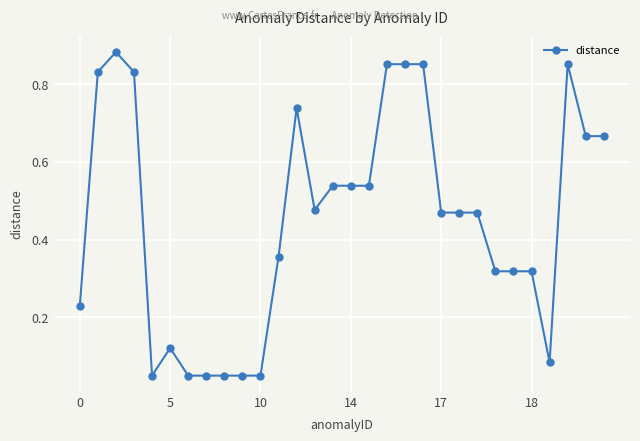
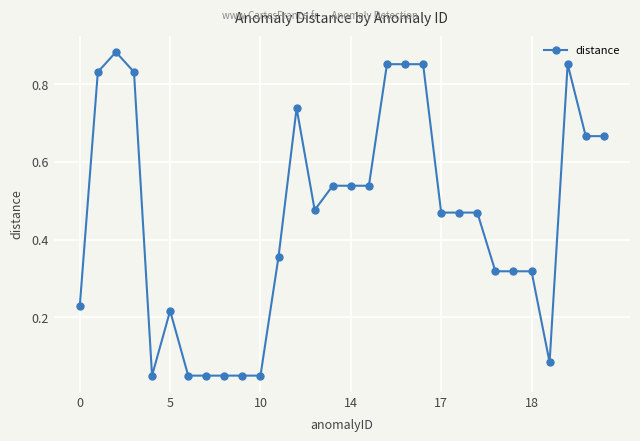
5: 0.12 -> 0.22
